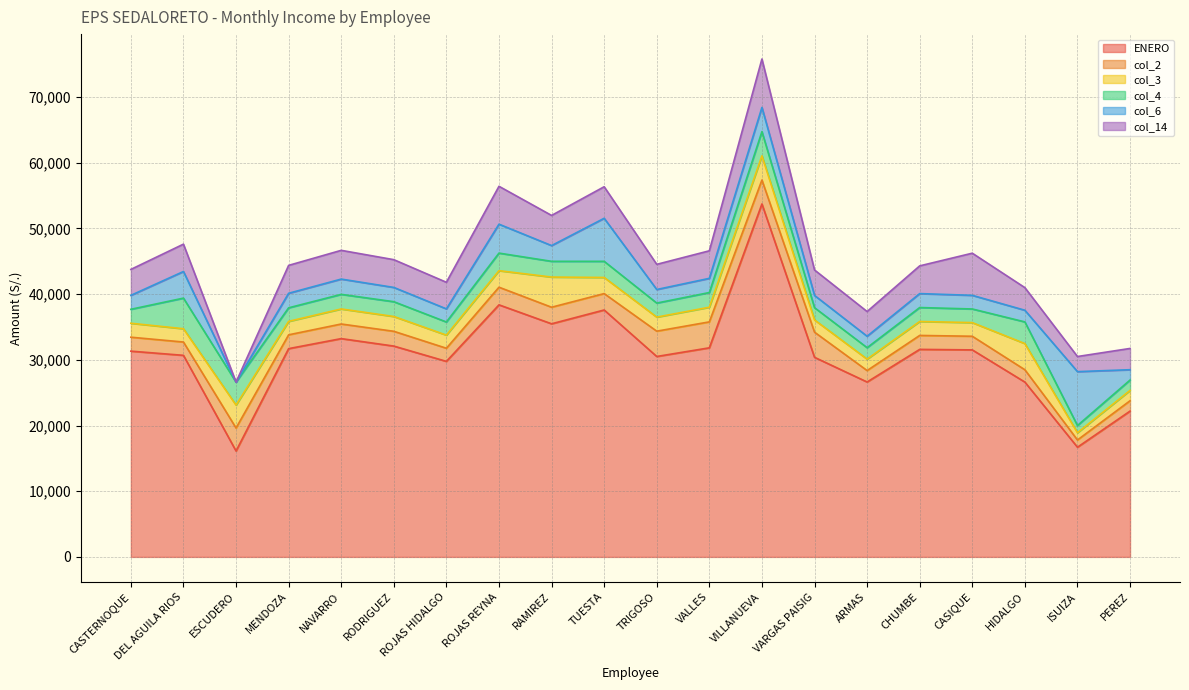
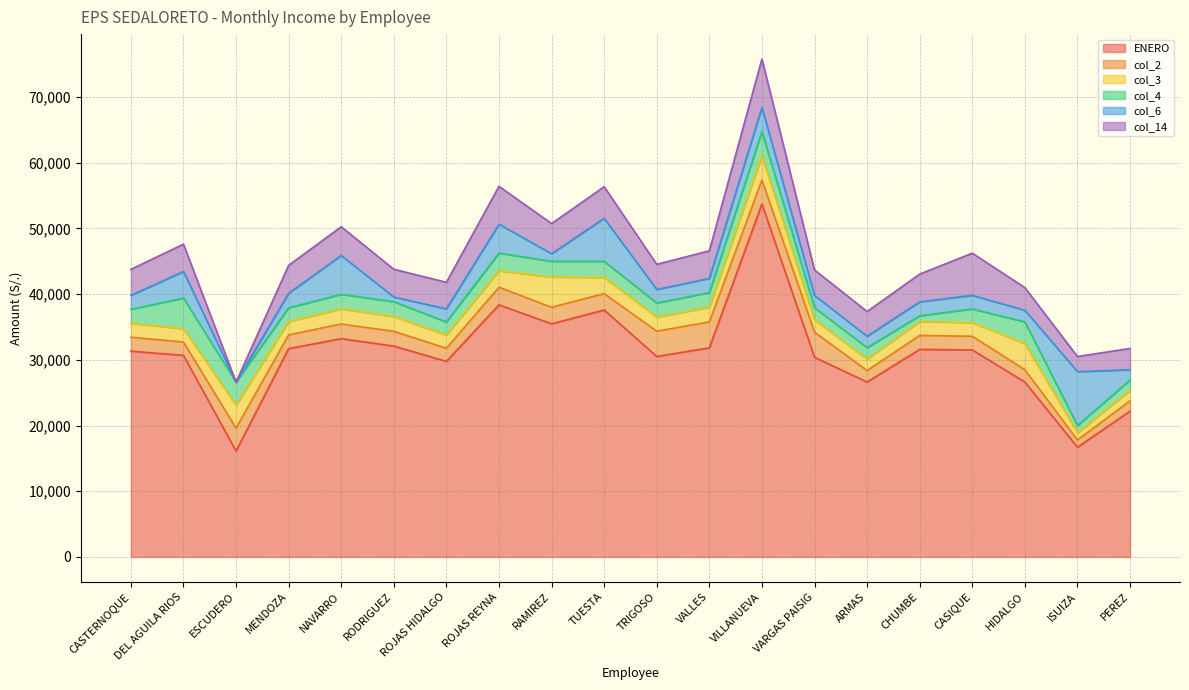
col_6, NAVARRO: 2,000 -> 6,000
col_6, RODRIGUEZ: 2,000 -> 1,000
col_6, RAMIREZ: 2,000 -> 1,000
col_4, CHUMBE: 2,000 -> 1,000
